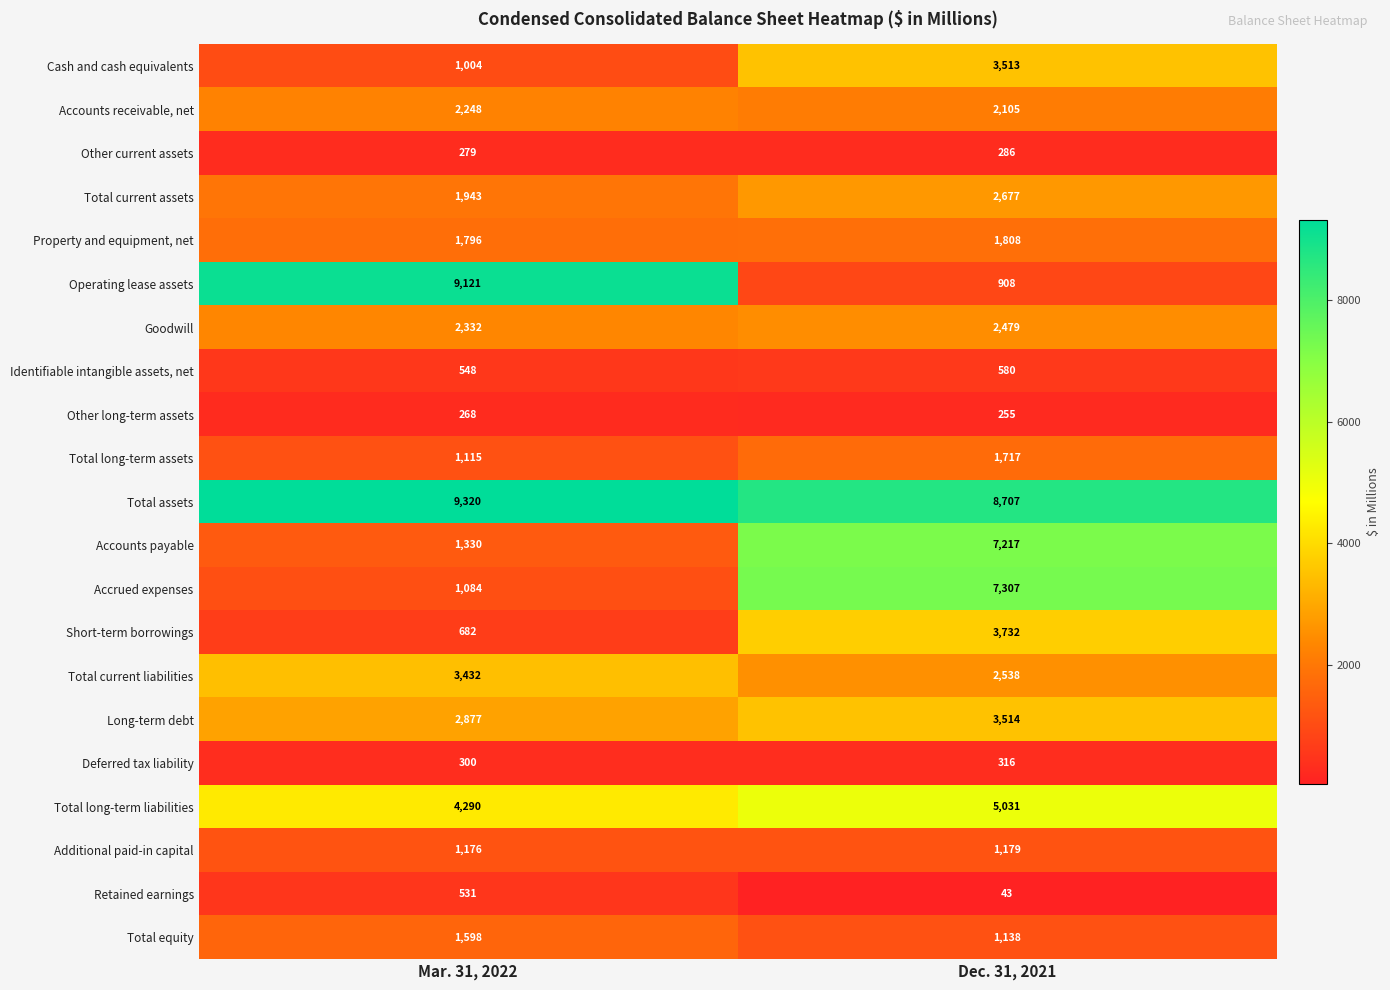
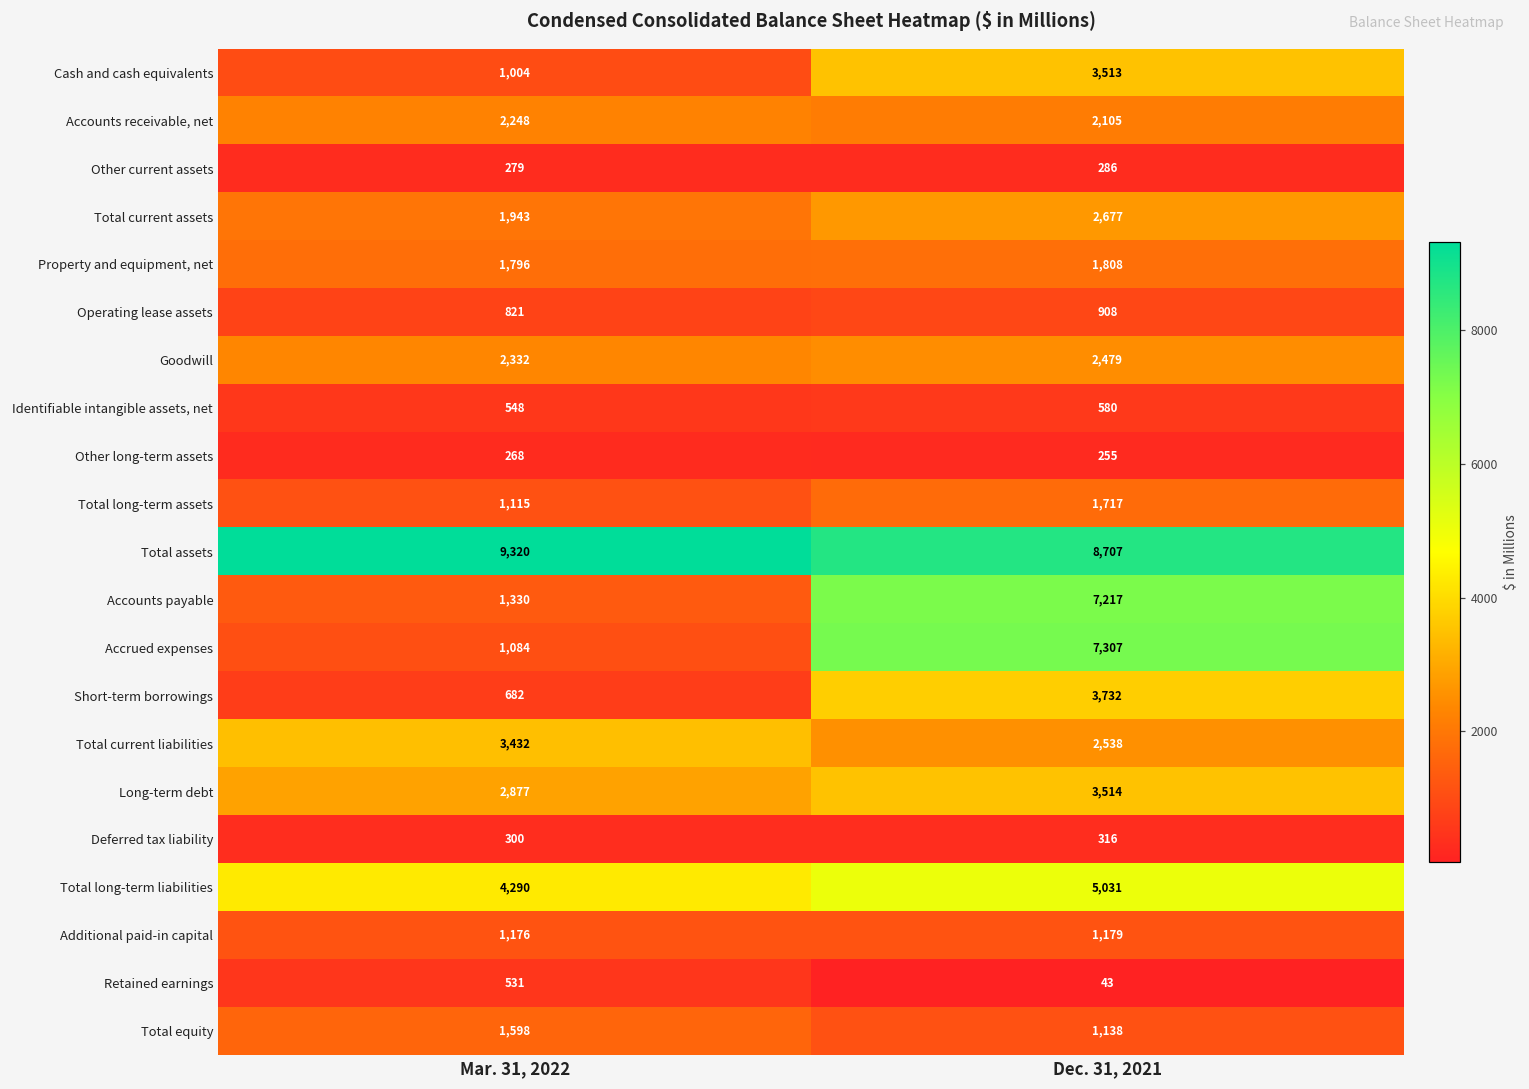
Operating lease assets, Mar. 31, 2022: 9,121 -> 821
